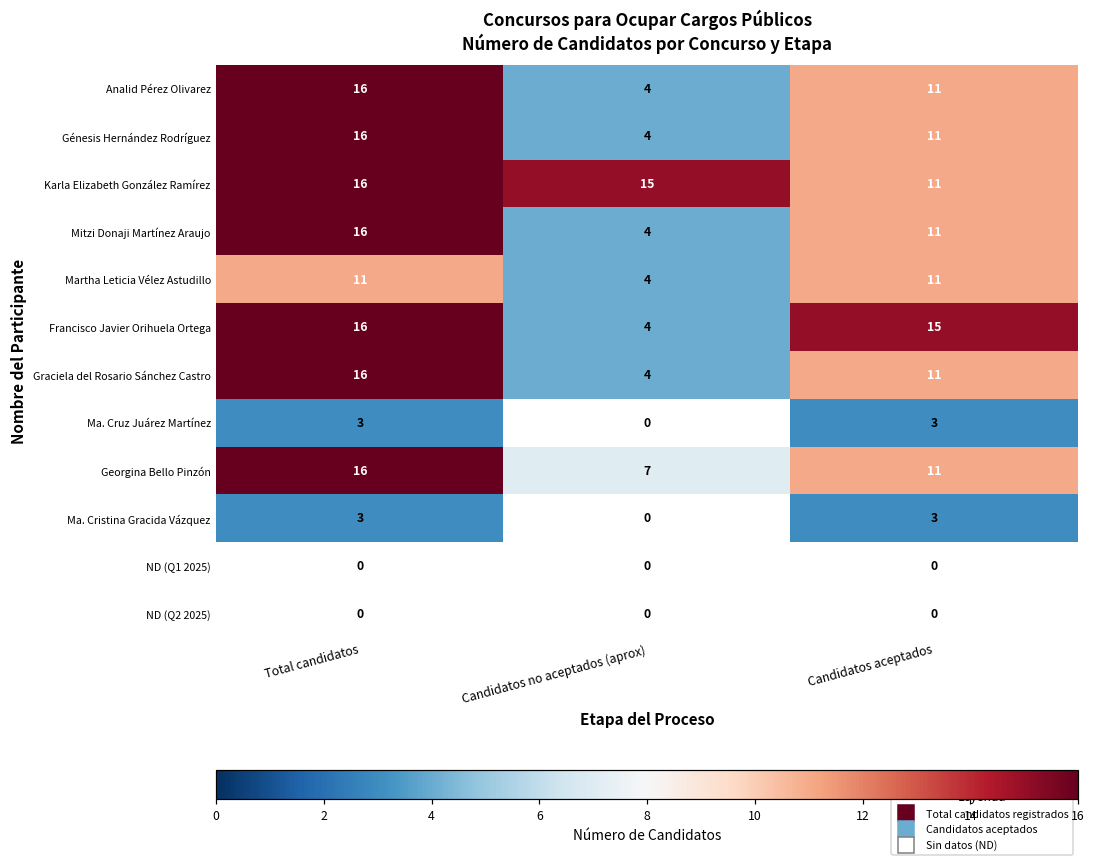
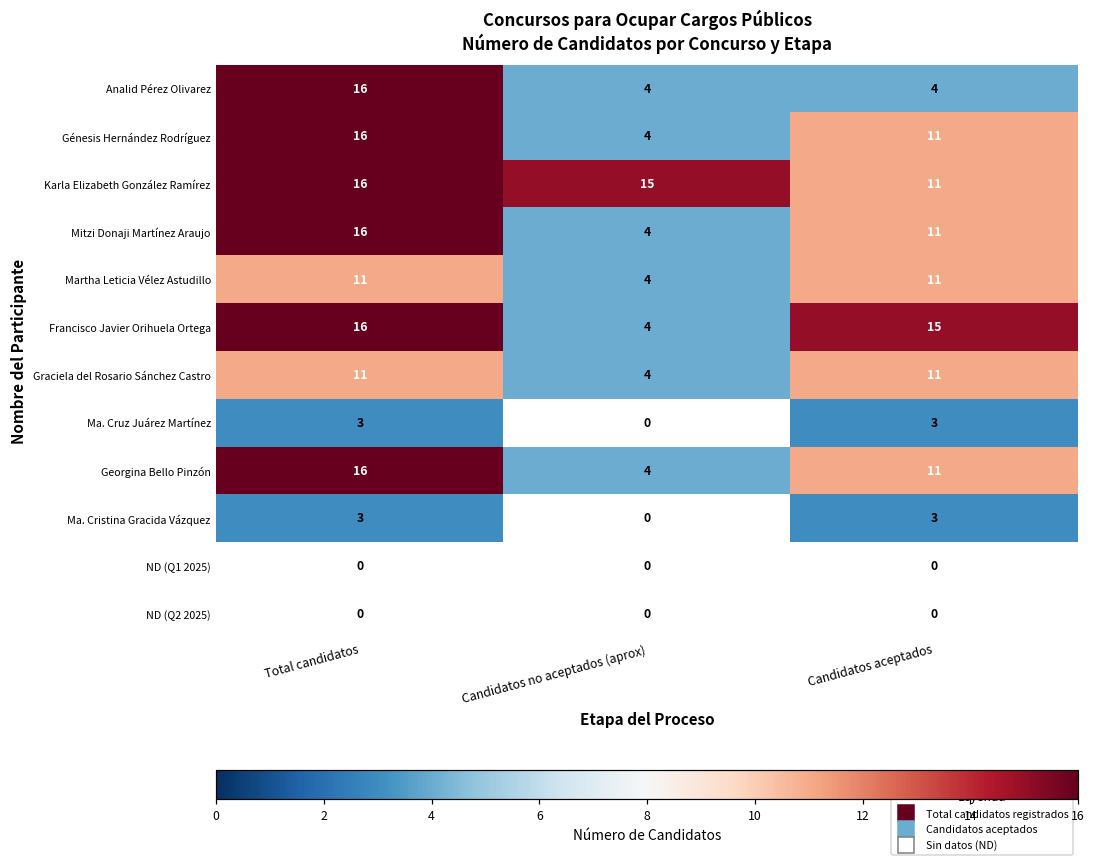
Analid Pérez Olivarez, Candidatos aceptados: 11 -> 4
Graciela del Rosario Sánchez Castro, Total candidatos: 16 -> 11
Georgina Bello Pinzón, Candidatos no aceptados (aprox): 7 -> 4
